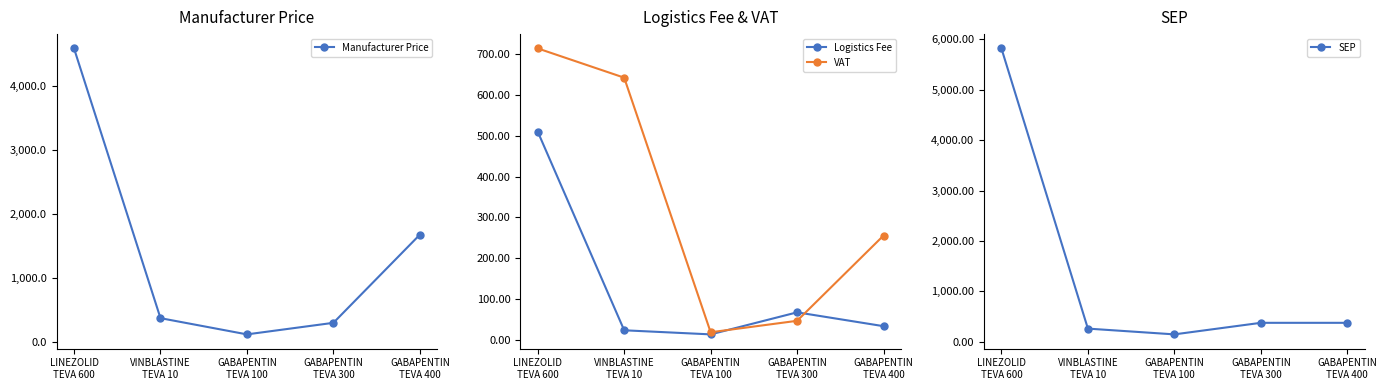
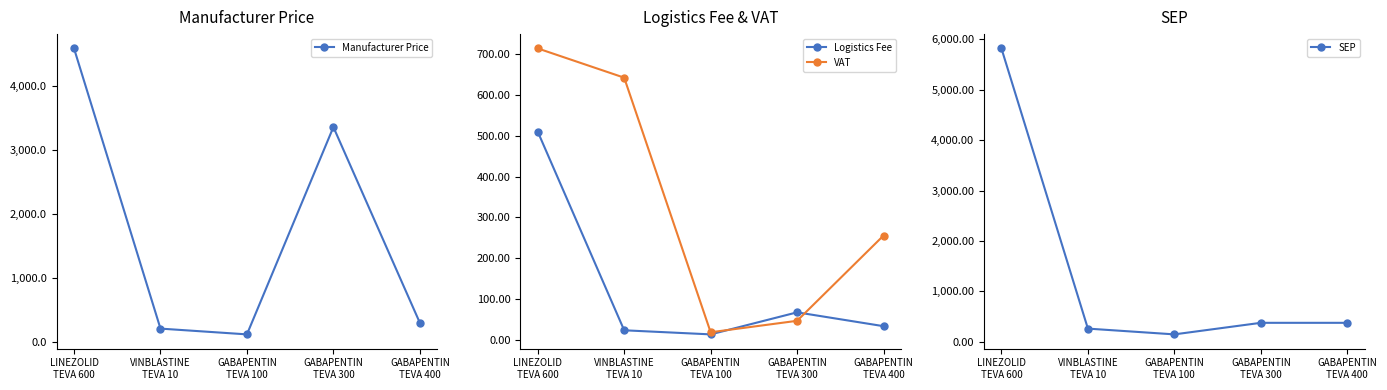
Manufacturer Price, VINBLASTINE TEVA 10: 400 -> 200
Manufacturer Price, GABAPENTIN TEVA 300: 300 -> 3,400
Manufacturer Price, GABAPENTIN TEVA 400: 1,700 -> 300
